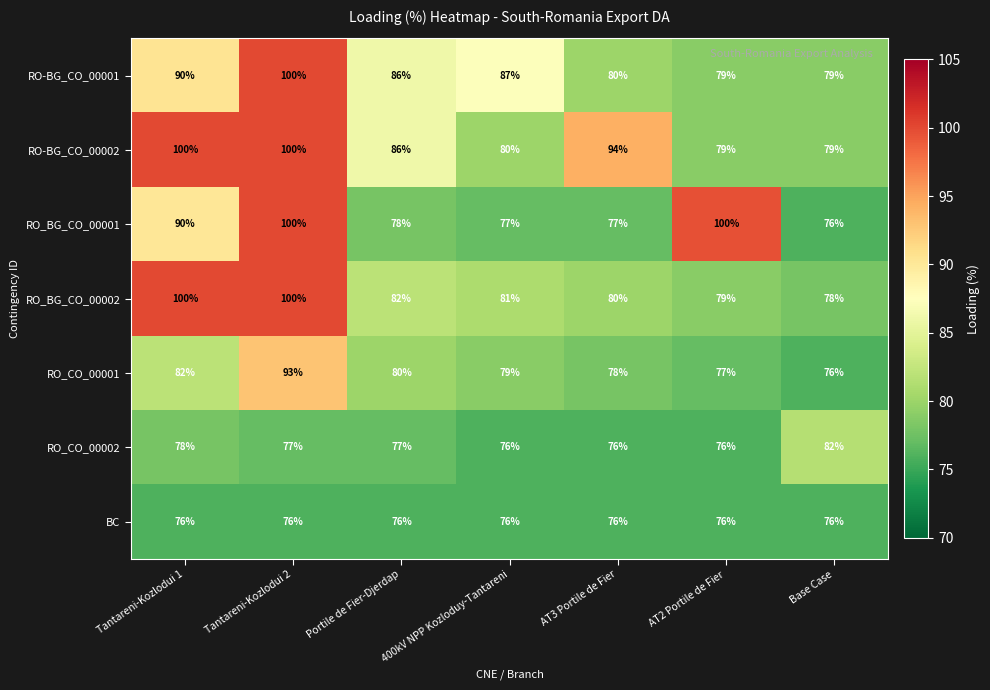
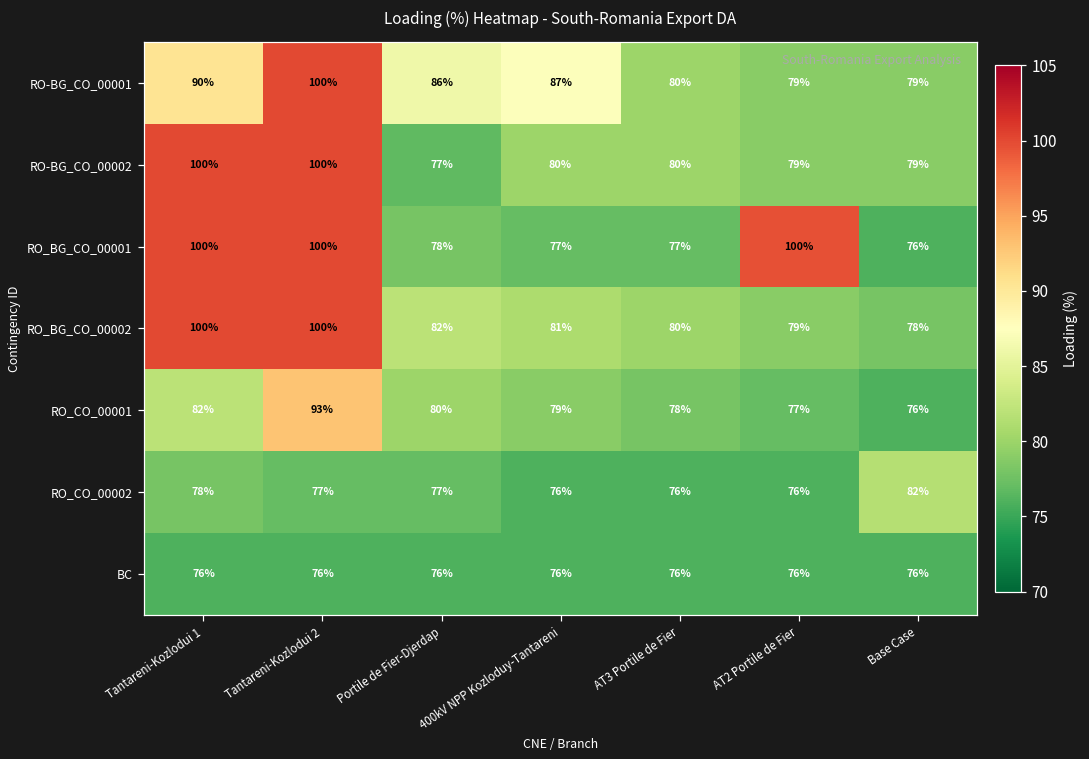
RO-BG_CO_00002, Portile de Fier-Djerdap: 86% -> 77%
RO-BG_CO_00002, AT3 Portile de Fier: 94% -> 80%
RO_BG_CO_00001, Tantareni-Kozlodui 1: 90% -> 100%
